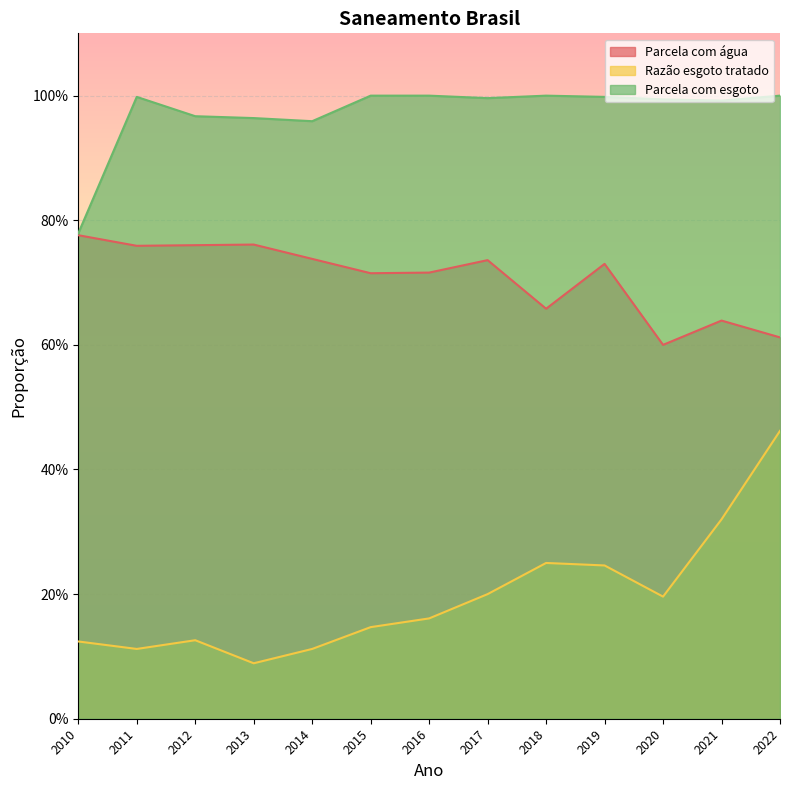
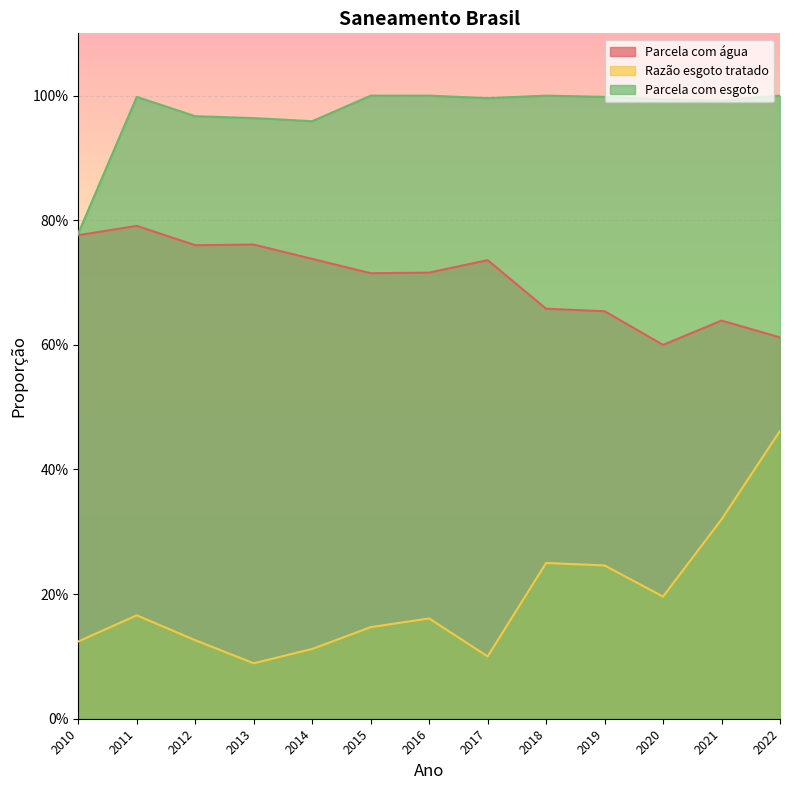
Parcela com água, 2011: 76% -> 79%
Razão esgoto tratado, 2011: 11% -> 17%
Razão esgoto tratado, 2017: 20% -> 10%
Parcela com água, 2019: 73% -> 65%
